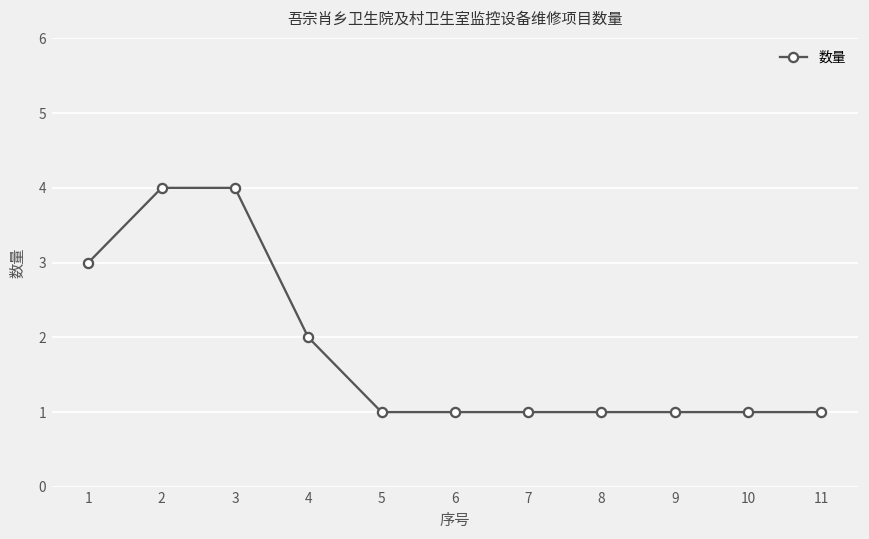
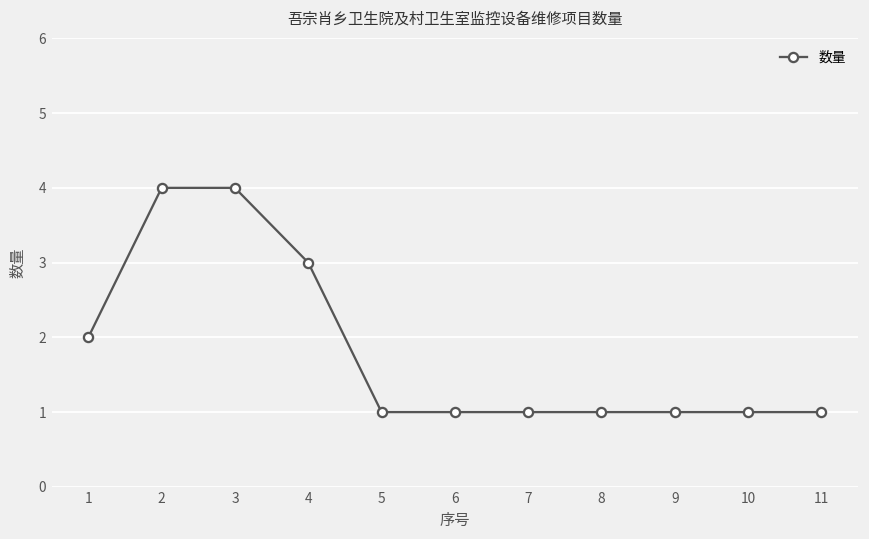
1: 3 -> 2
4: 2 -> 3
